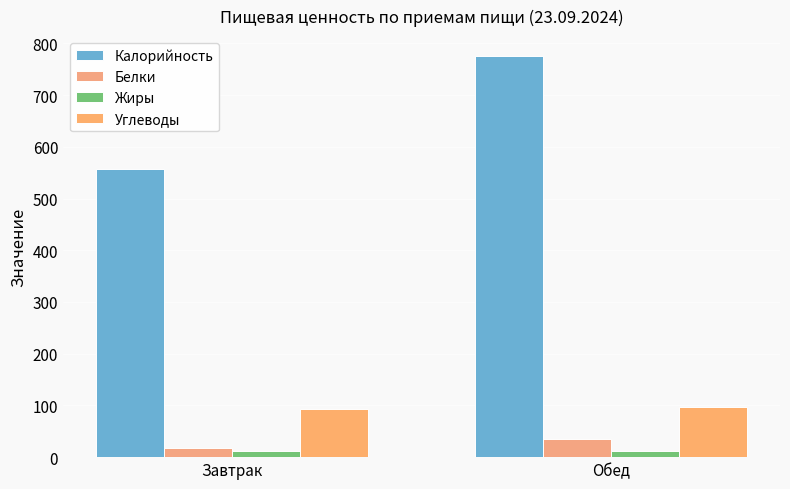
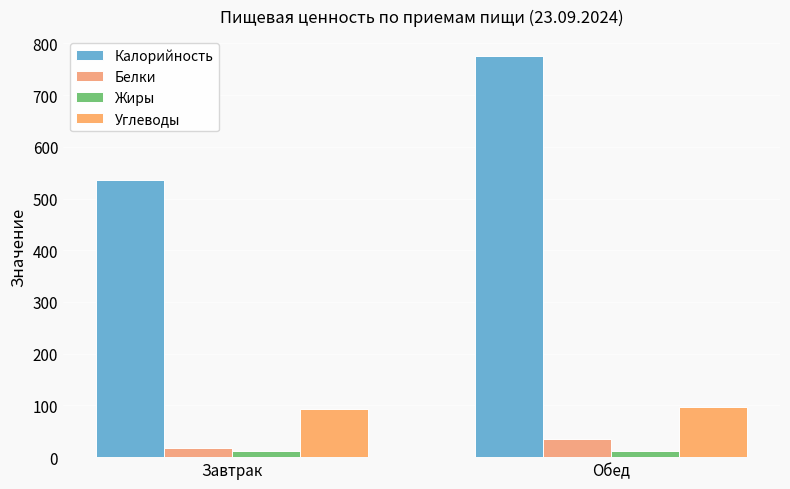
Калорийность, Завтрак: 560 -> 540
